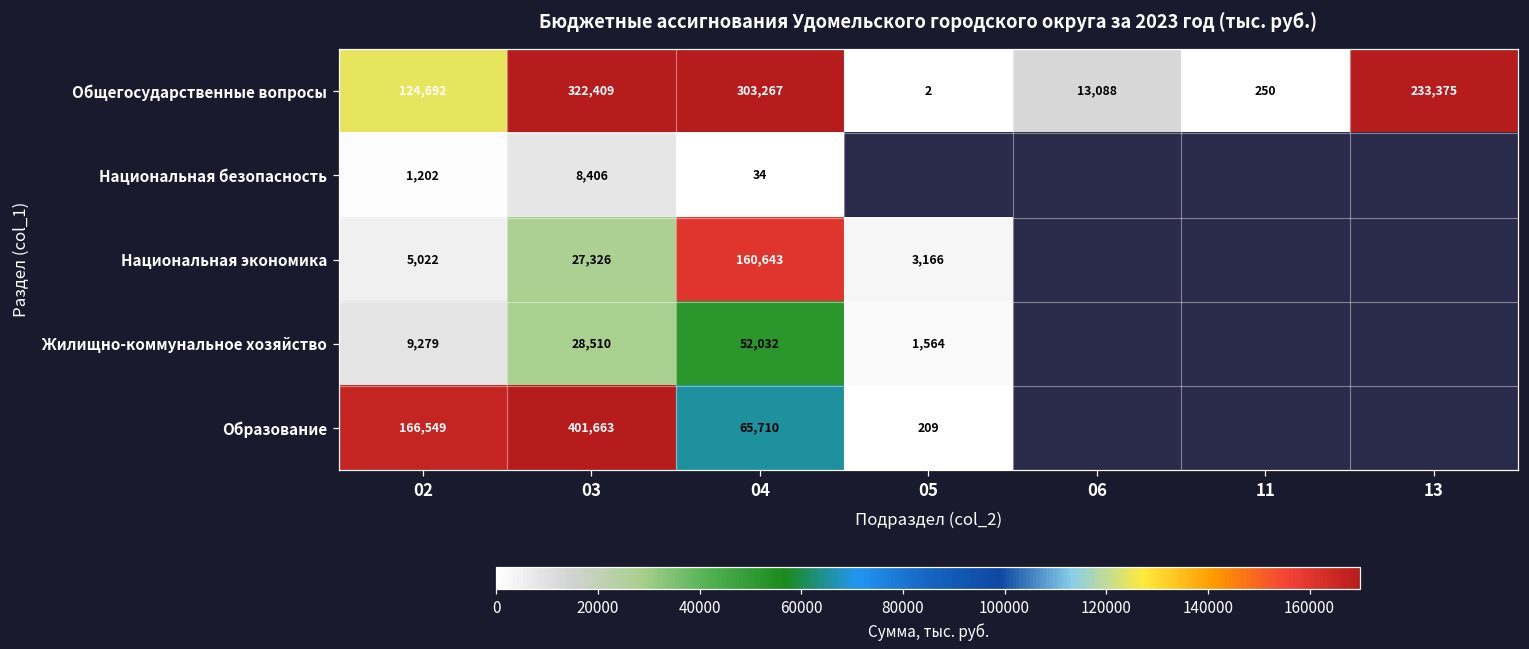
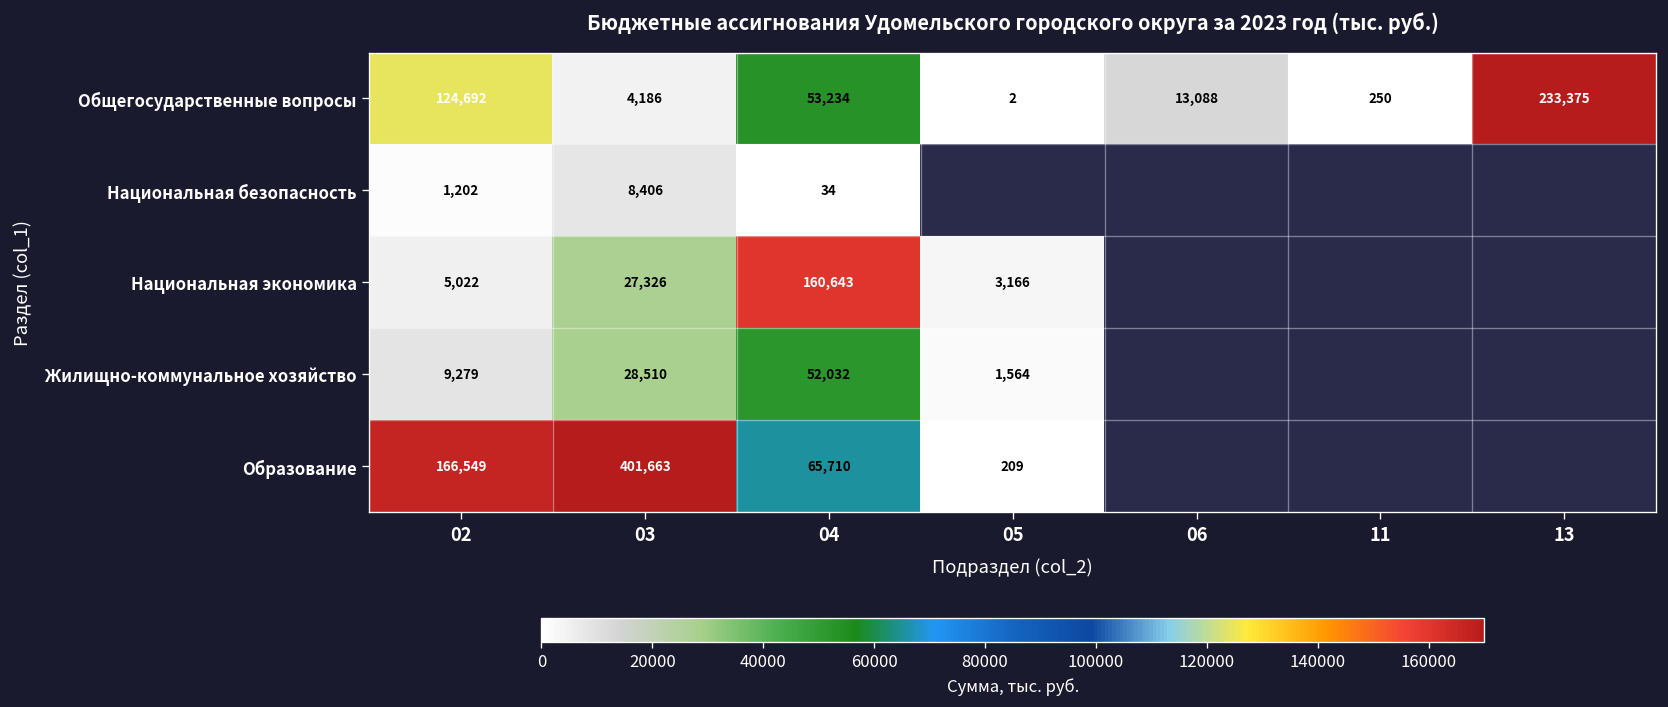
Общегосударственные вопросы, 03: 322,409 -> 4,186
Общегосударственные вопросы, 04: 303,267 -> 53,234
